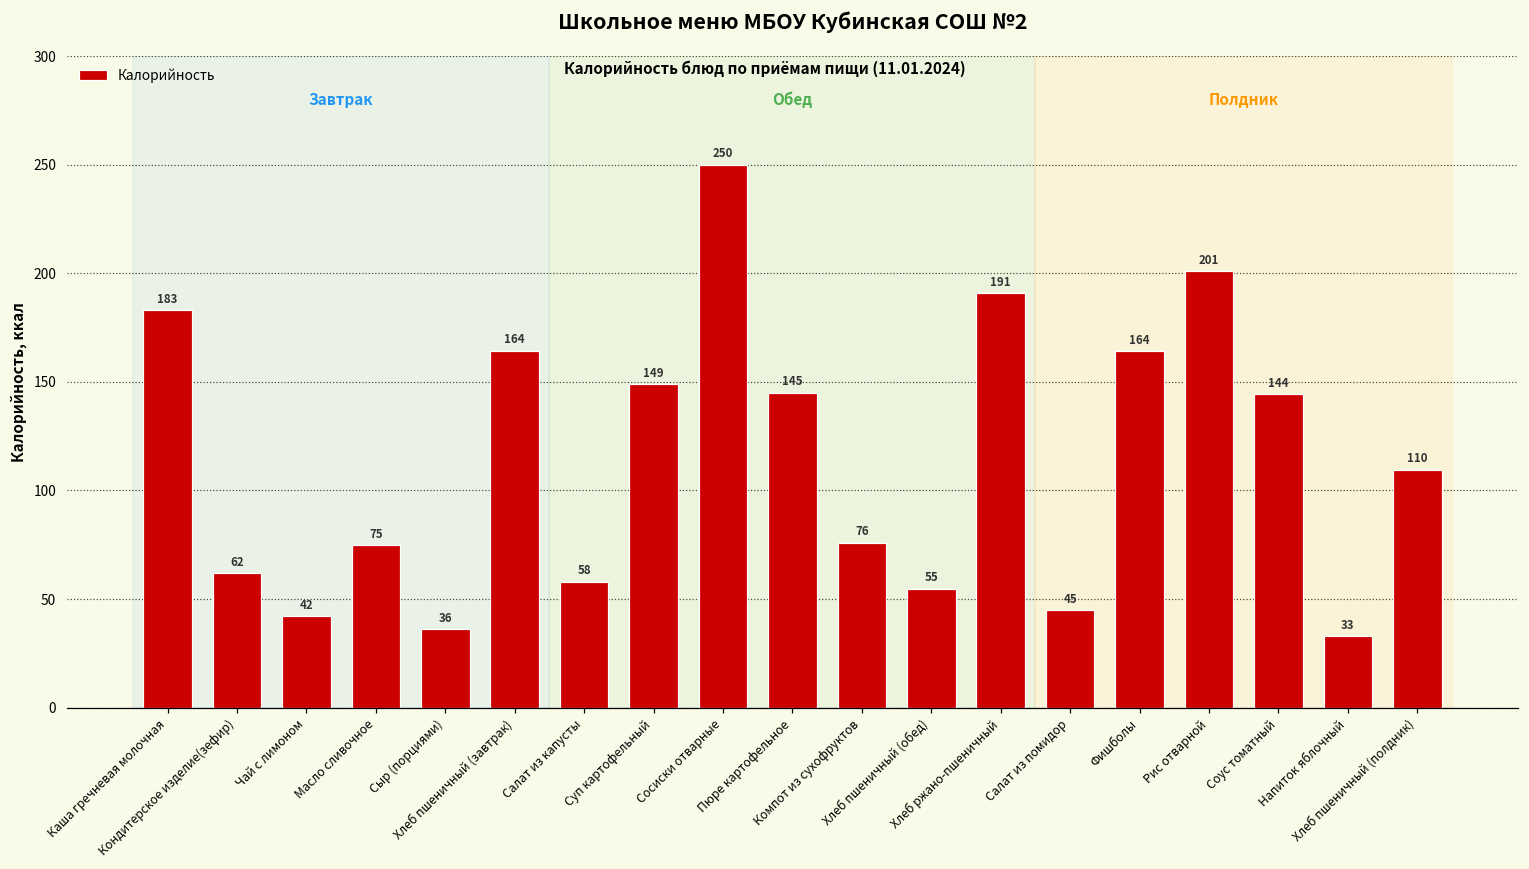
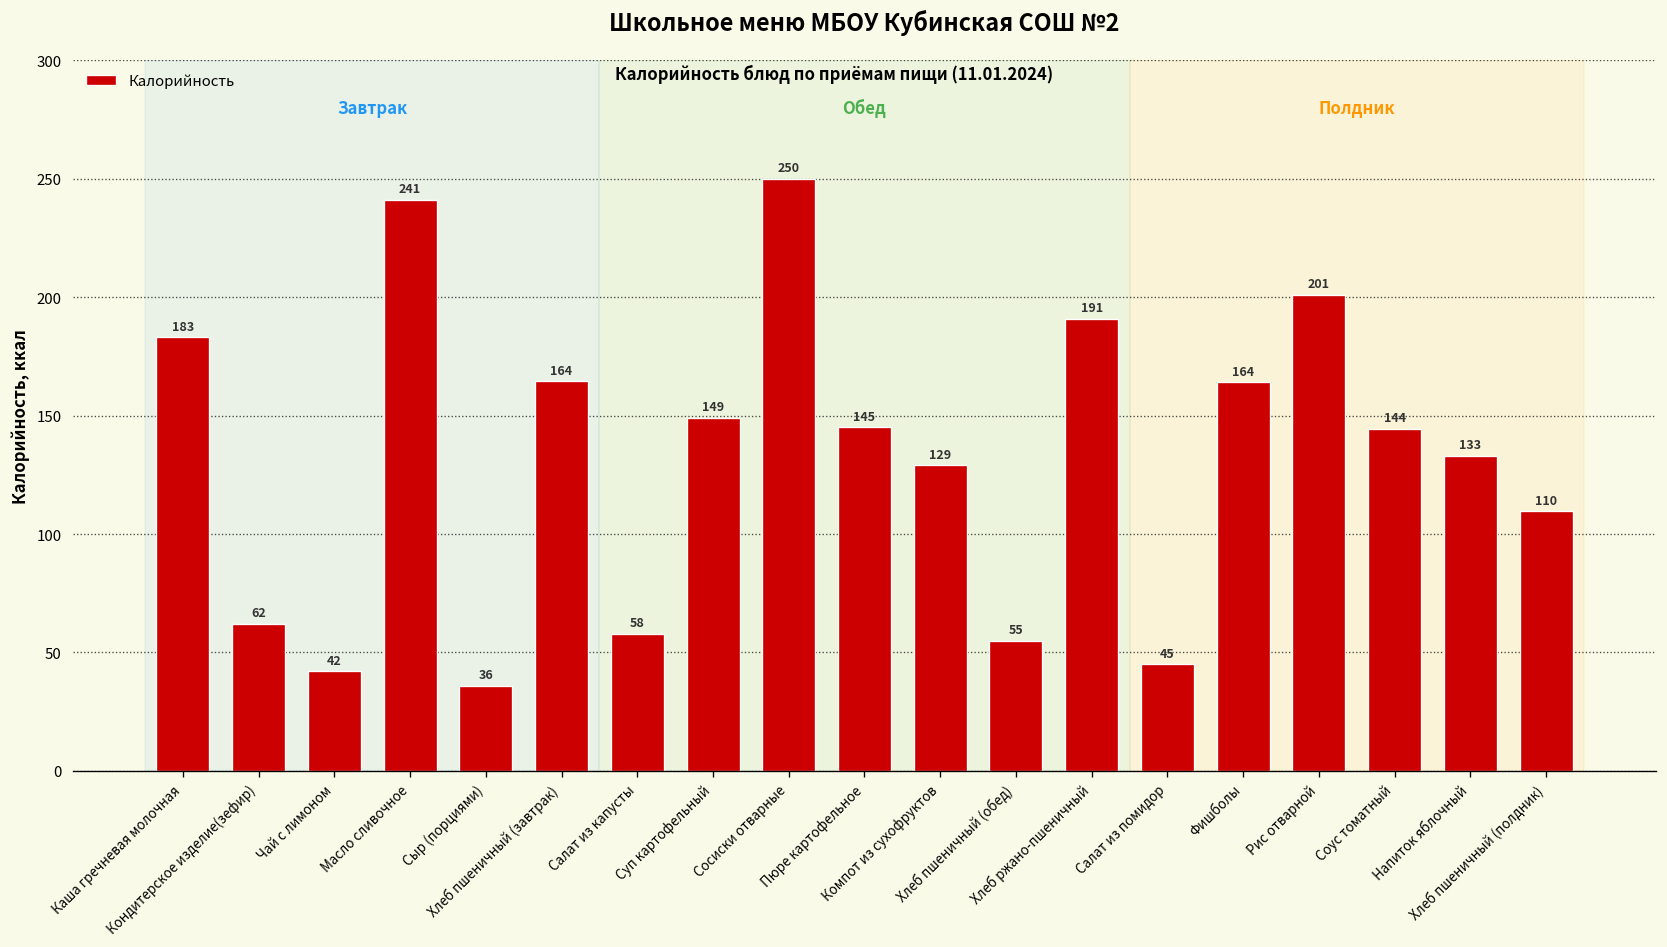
Масло сливочное: 75 -> 241
Компот из сухофруктов: 76 -> 129
Напиток яблочный: 33 -> 133
